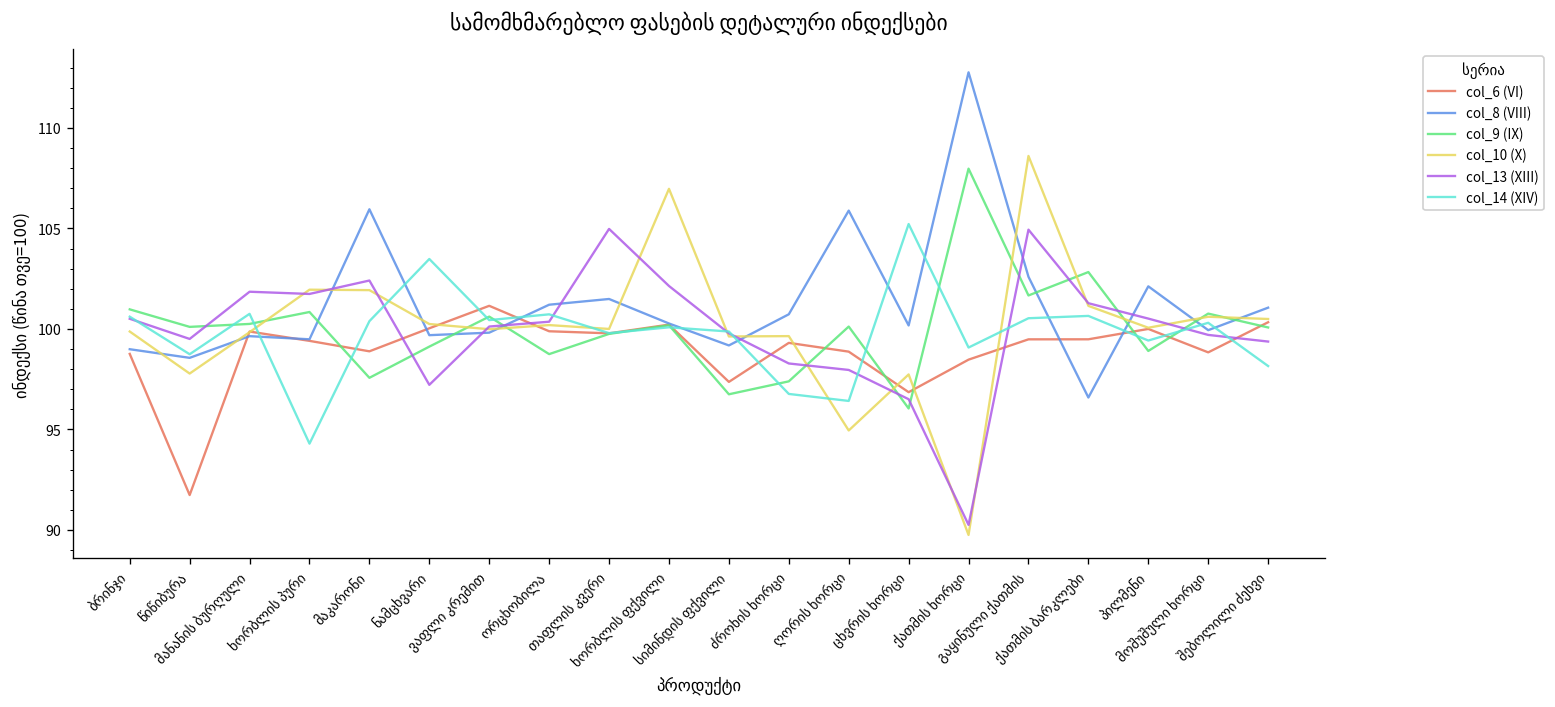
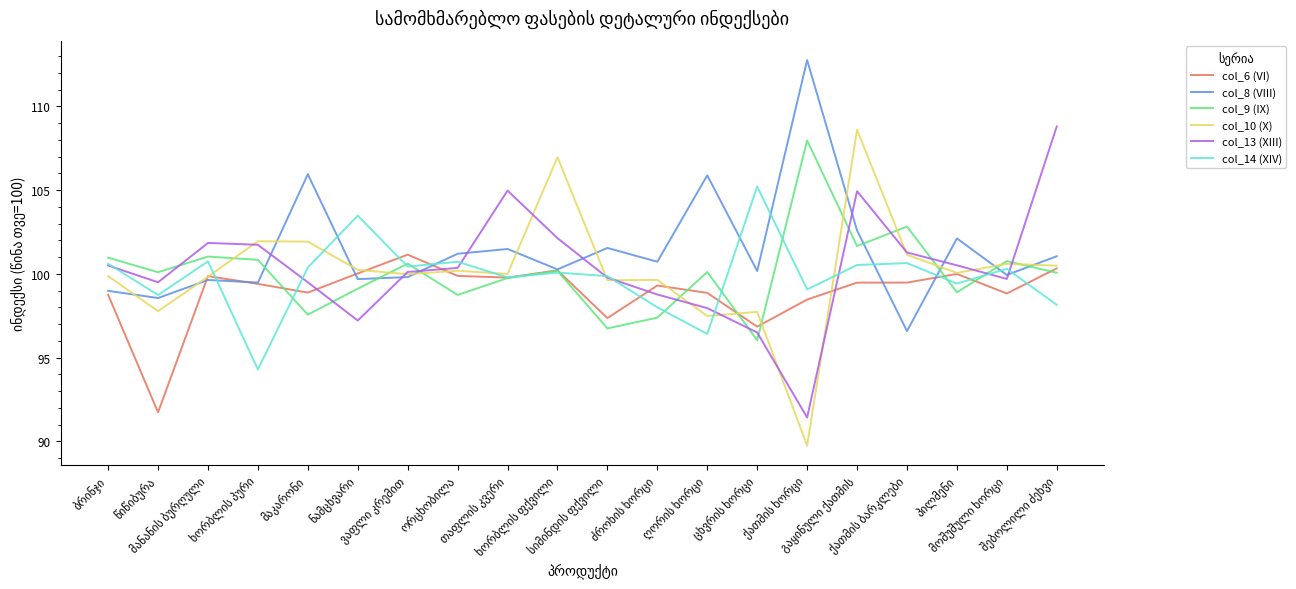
col_9 (IX), მანანის ბურღული: 100.2 -> 101.0
col_13 (XIII), მაკარონი: 102.4 -> 99.5
col_8 (VIII), სიმინდის ფქვილი: 99.2 -> 101.6
col_13 (XIII), ძროხის ხორცი: 98.3 -> 98.8
col_14 (XIV), ძროხის ხორცი: 96.8 -> 98.0
col_10 (X), ღორის ხორცი: 94.9 -> 97.5
col_13 (XIII), ქათმის ხორცი: 90.3 -> 91.4
col_13 (XIII), შებოლილი ძეხვი: 99.4 -> 108.8
